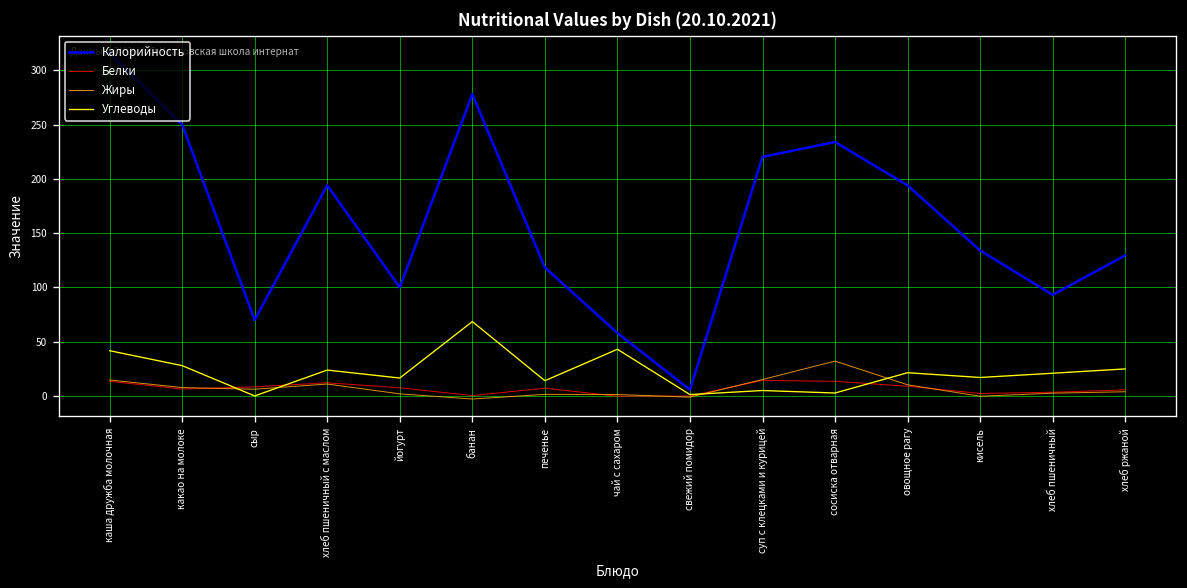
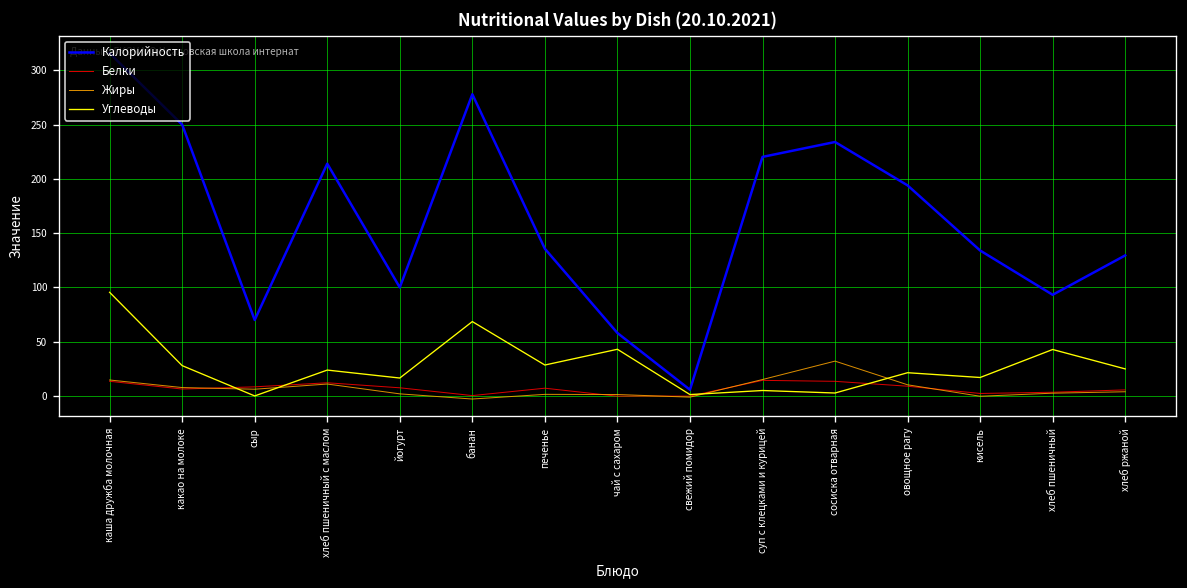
Углеводы, каша дружба молочная: 40 -> 100
Калорийность, хлеб пшеничный с маслом: 190 -> 210
Калорийность, печенье: 120 -> 140
Углеводы, печенье: 10 -> 30
Углеводы, хлеб пшеничный: 20 -> 40
